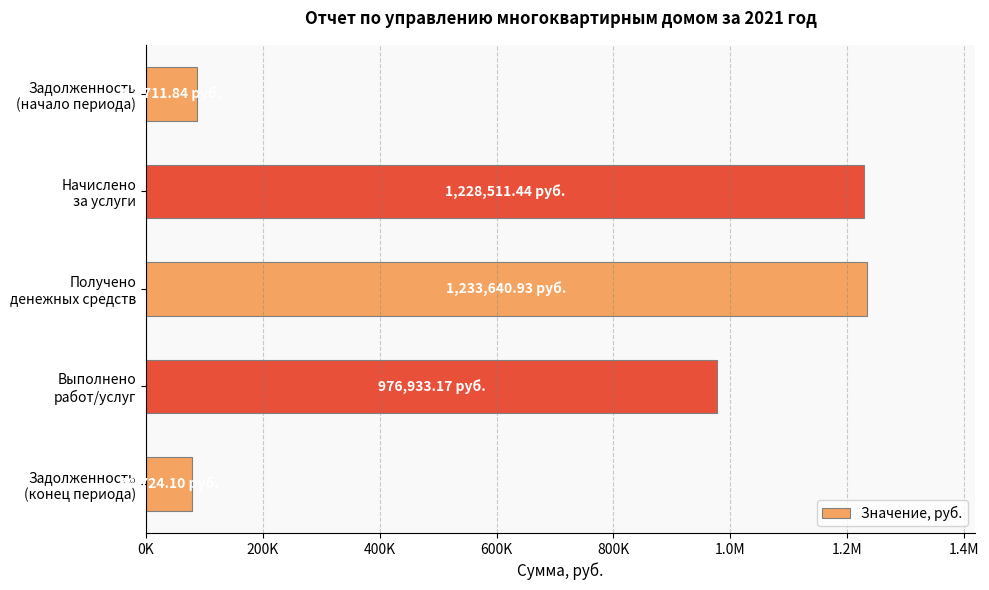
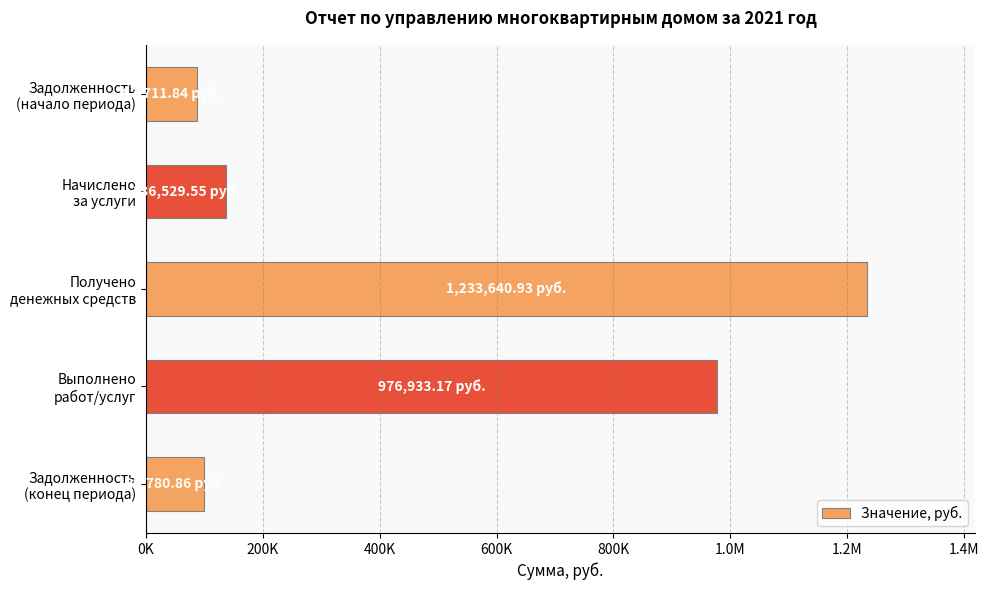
Начислено за услуги: 1,228,511.44 -> 136,529.55
Задолженность (конец периода): 80000 -> 100000
